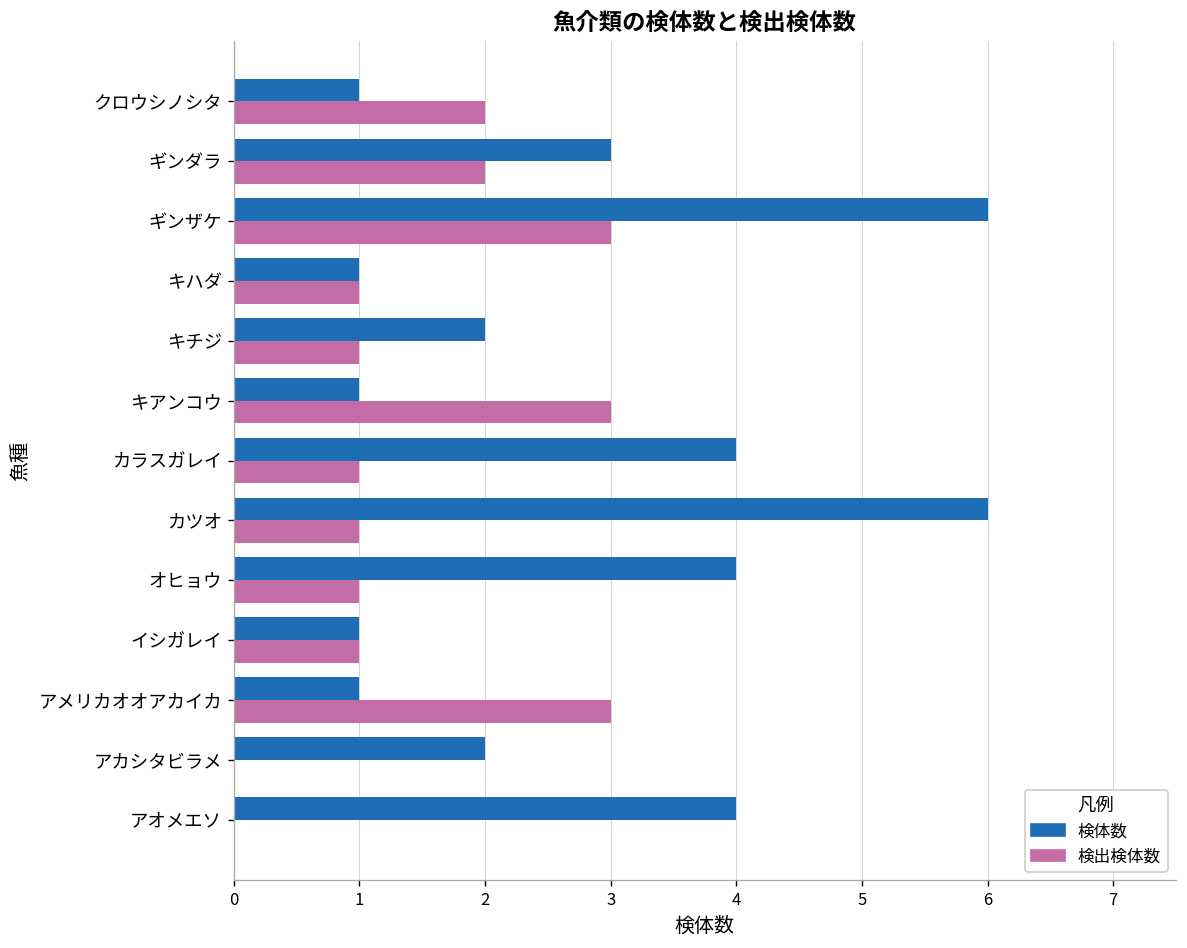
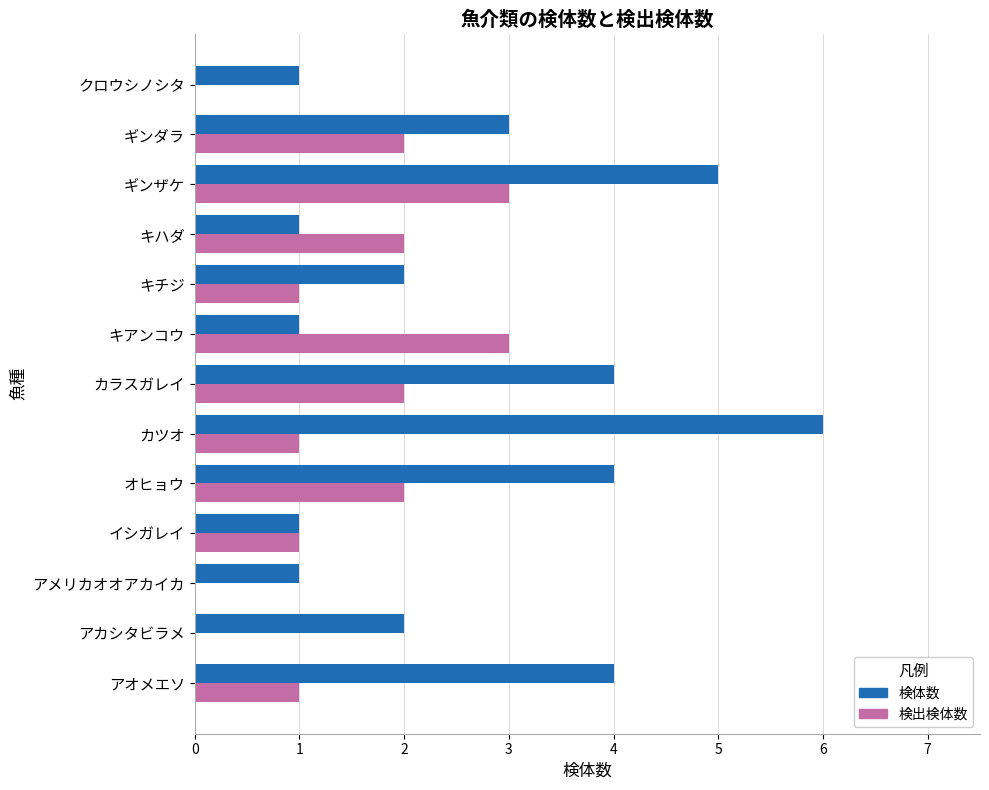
検出検体数, クロウシノシタ: 2 -> 0
検体数, ギンザケ: 6 -> 5
検出検体数, キハダ: 1 -> 2
検出検体数, カラスガレイ: 1 -> 2
検出検体数, オヒョウ: 1 -> 2
検出検体数, アメリカオオアカイカ: 3 -> 0
検出検体数, アオメエソ: 0 -> 1
